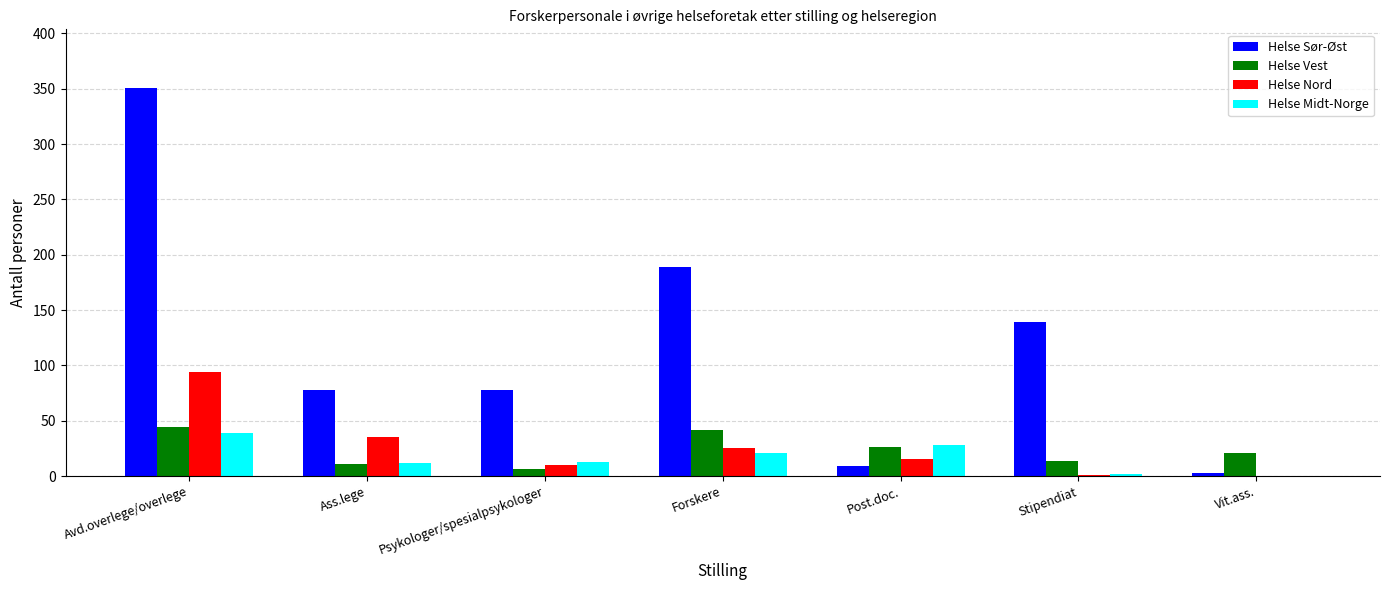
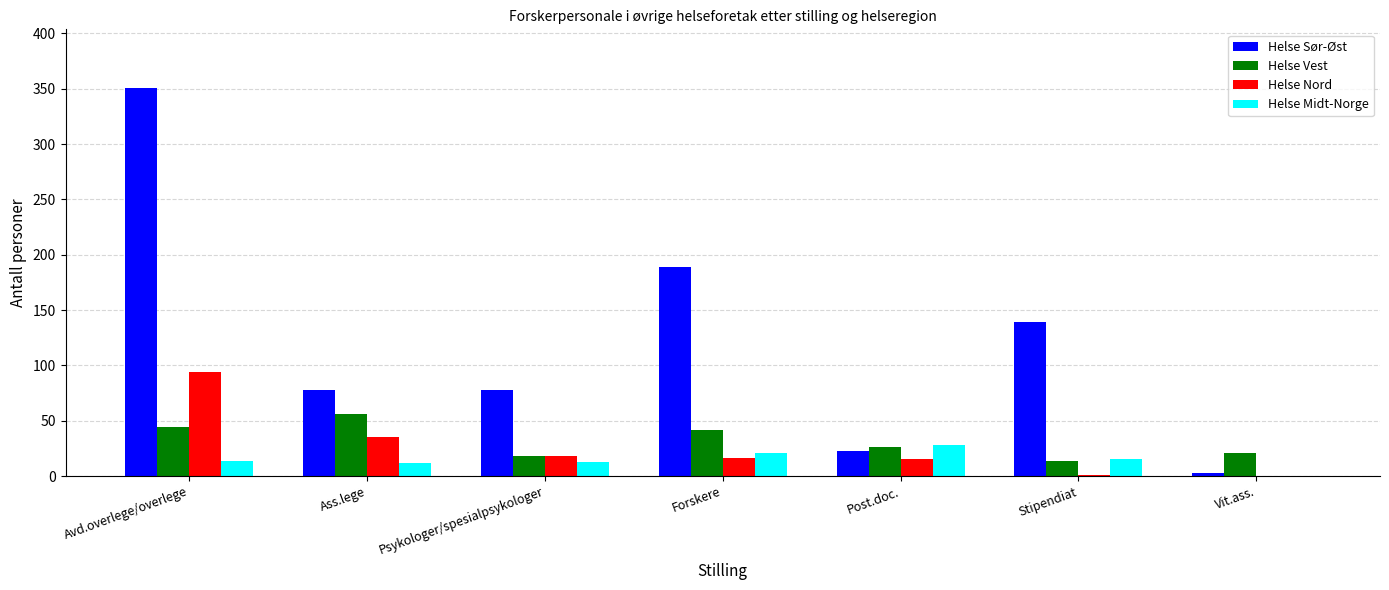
Helse Midt-Norge, Avd.overlege/overlege: 39 -> 14
Helse Vest, Ass.lege: 11 -> 56
Helse Vest, Psykologer/spesialpsykologer: 6 -> 18
Helse Nord, Psykologer/spesialpsykologer: 10 -> 18
Helse Nord, Forskere: 25 -> 16
Helse Sør-Øst, Post.doc.: 9 -> 23
Helse Midt-Norge, Stipendiat: 2 -> 15
